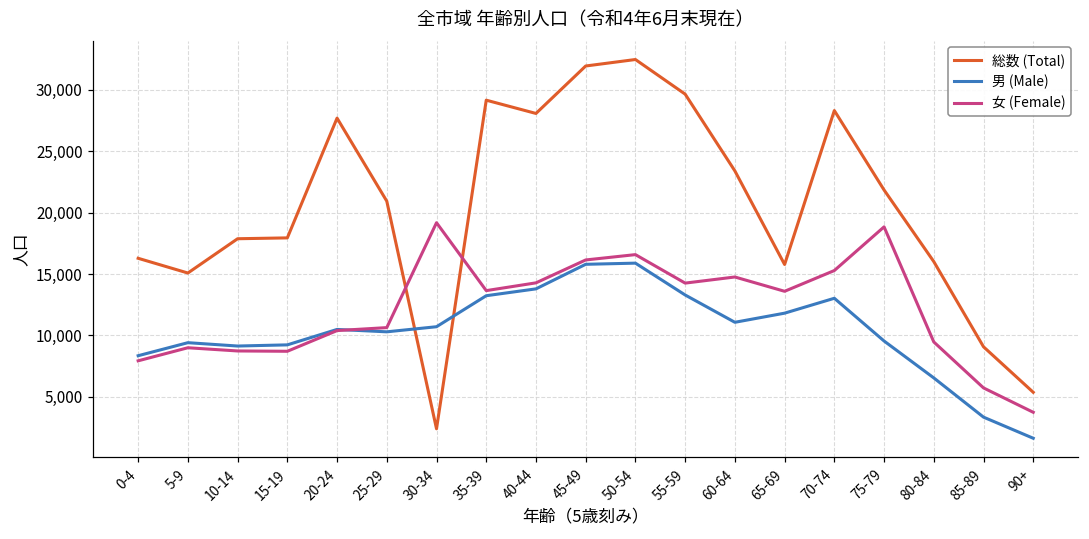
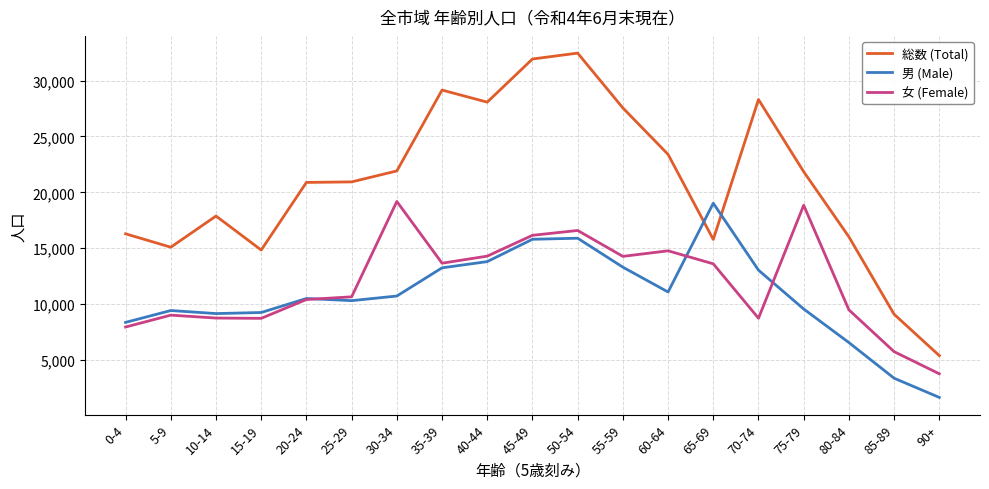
総数 (Total), 15-19: 17,900 -> 14,800
総数 (Total), 20-24: 27,700 -> 20,900
総数 (Total), 30-34: 2,400 -> 21,900
総数 (Total), 55-59: 29,600 -> 27,600
男 (Male), 65-69: 11,800 -> 19,000
女 (Female), 70-74: 15,300 -> 8,700
